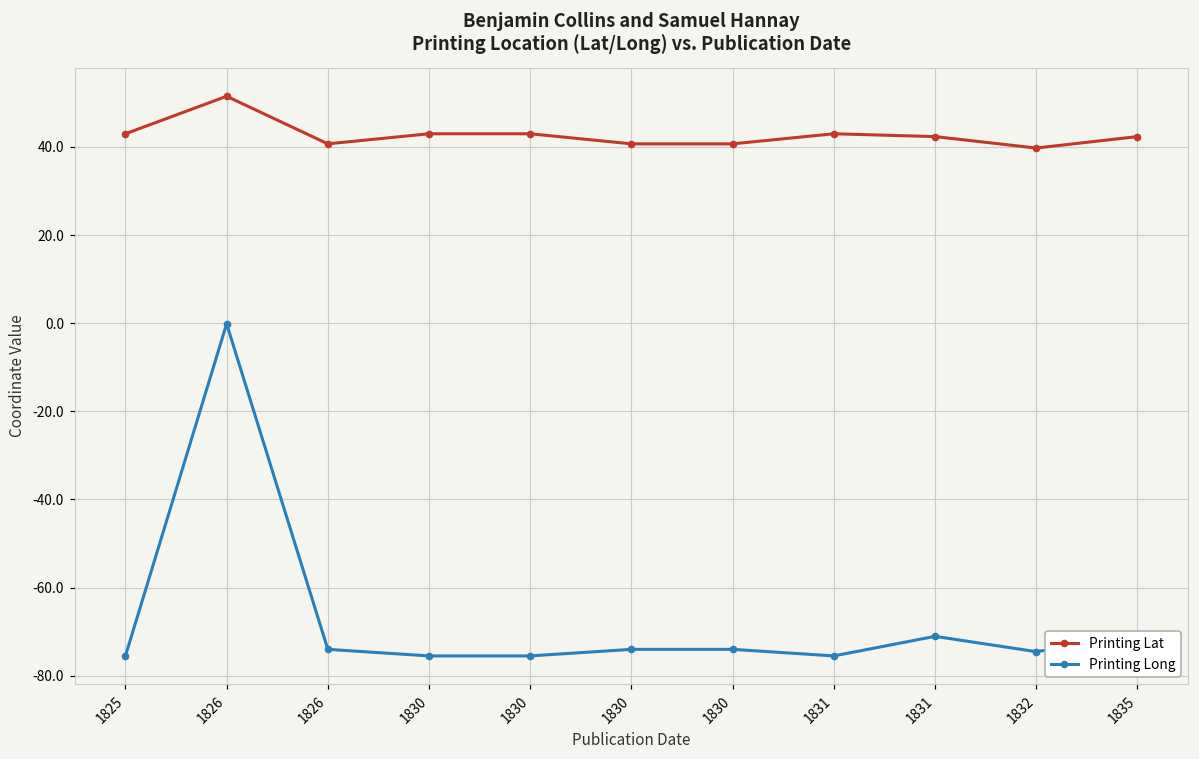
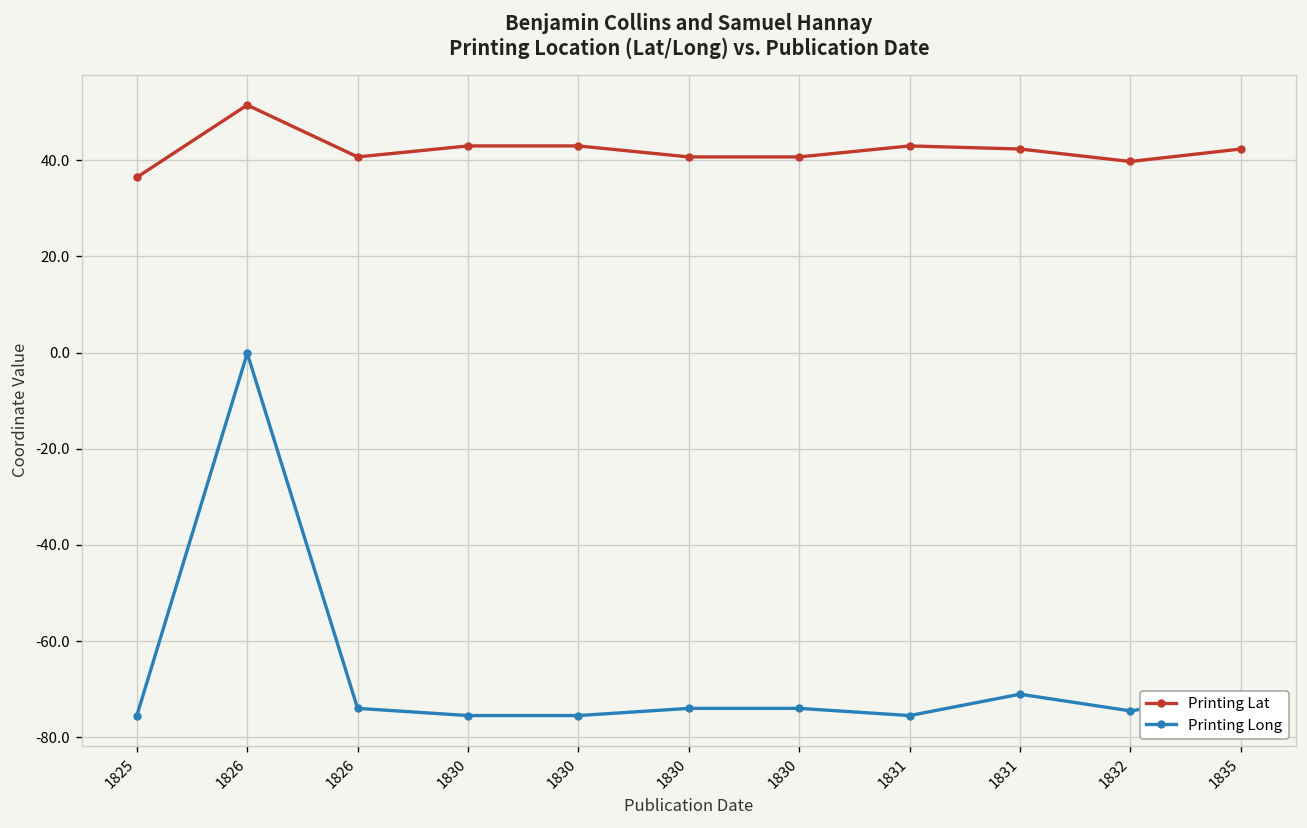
Printing Lat, 1825: 43 -> 36
